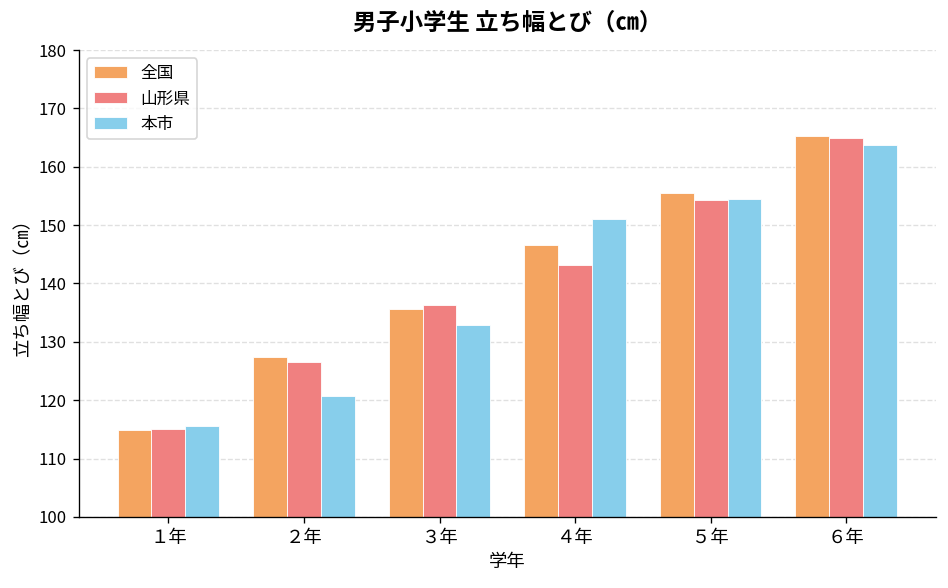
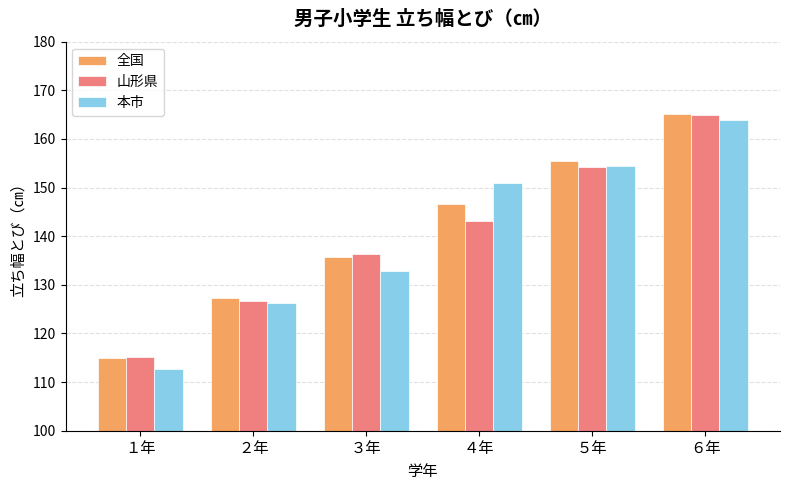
本市, １年: 116 -> 113
本市, ２年: 121 -> 126
